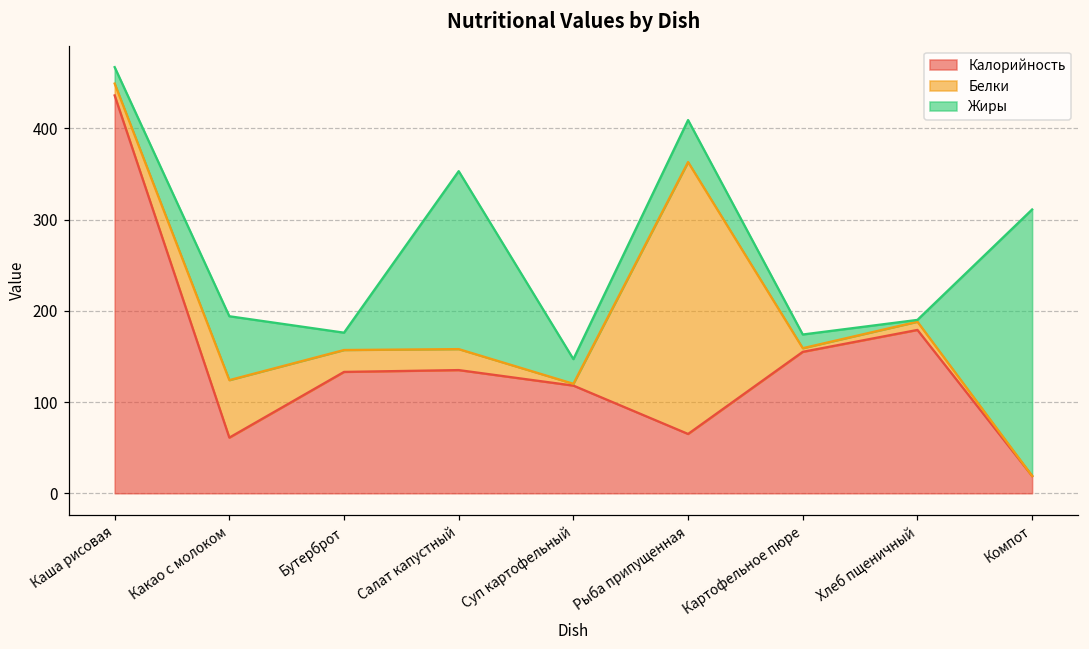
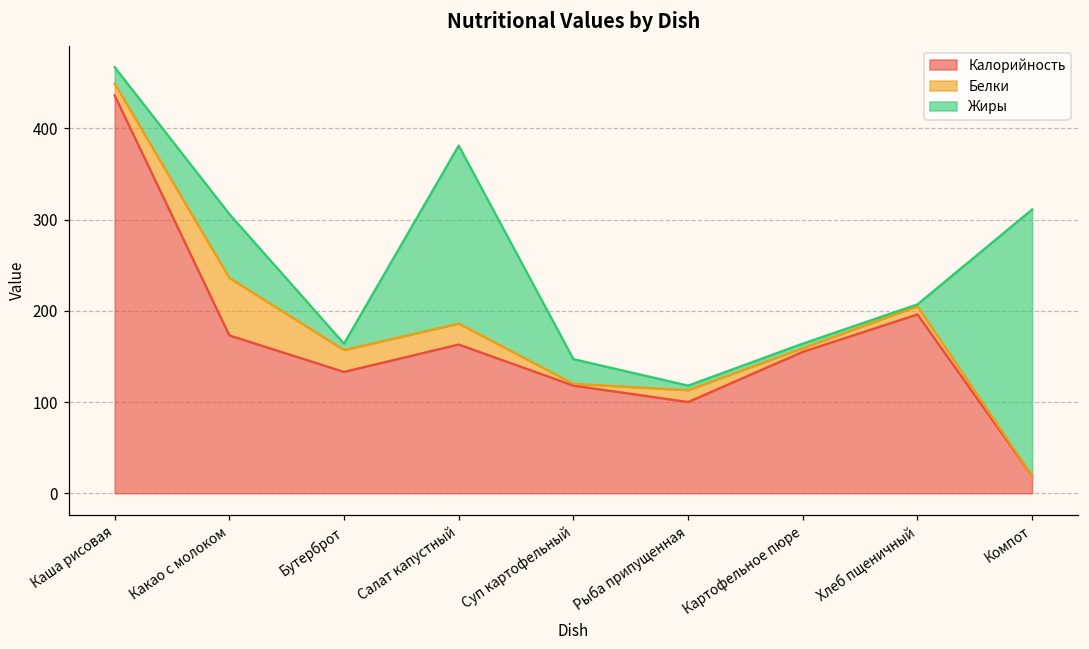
Калорийность, Какао с молоком: 60 -> 170
Жиры, Бутерброт: 20 -> 10
Калорийность, Салат капустный: 140 -> 160
Калорийность, Рыба припущенная: 70 -> 100
Белки, Рыба припущенная: 300 -> 10
Жиры, Рыба припущенная: 50 -> 10
Жиры, Картофельное пюре: 20 -> 10
Калорийность, Хлеб пщеничный: 180 -> 200
